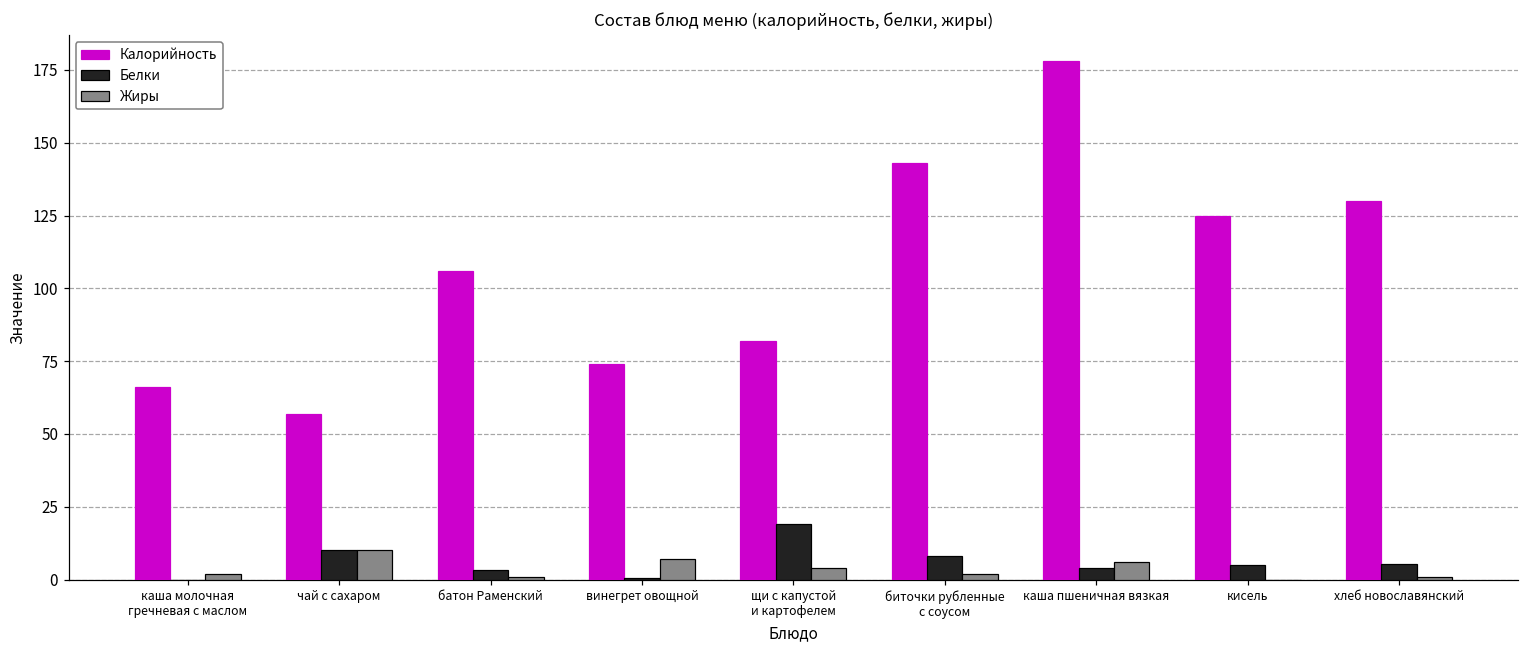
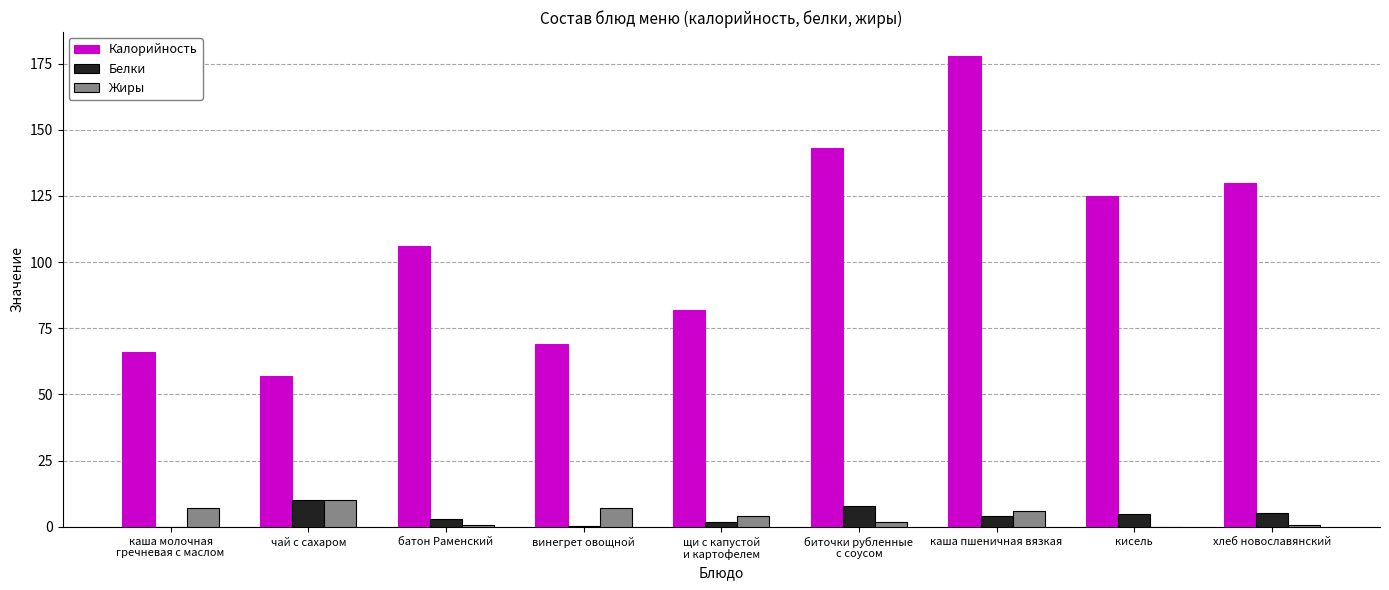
Жиры, каша молочная гречневая с маслом: 2 -> 7
Калорийность, винегрет овощной: 74 -> 69
Белки, щи с капустой и картофелем: 19 -> 2
